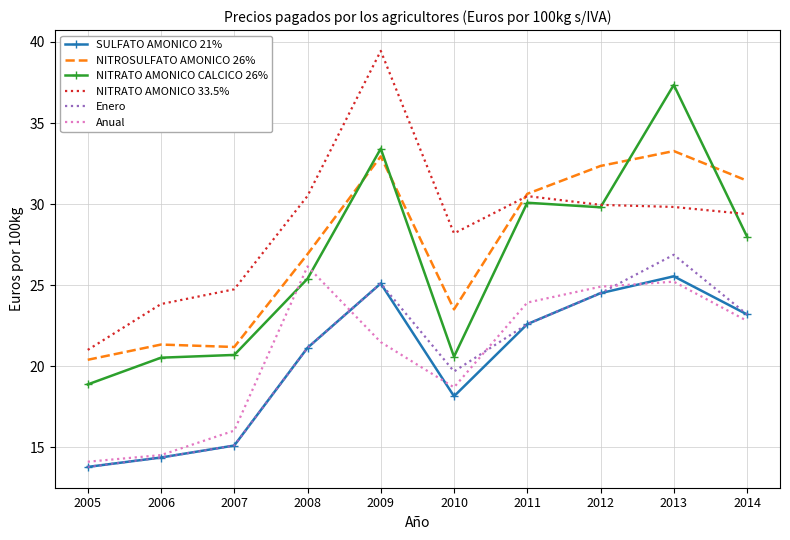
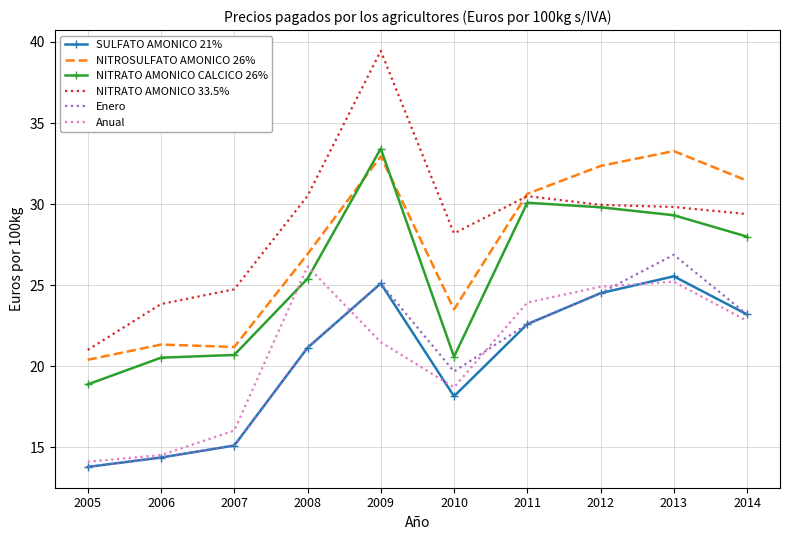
NITRATO AMONICO CALCICO 26%, 2013: 37.4 -> 29.3
